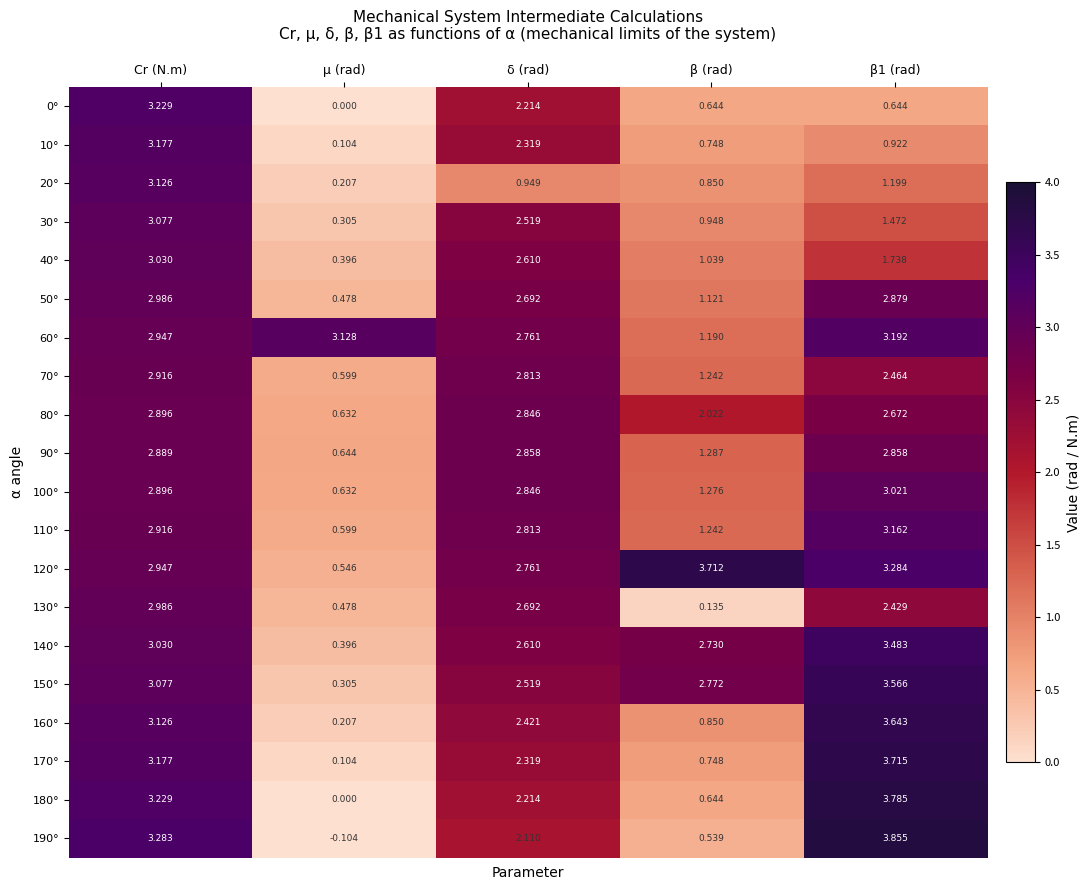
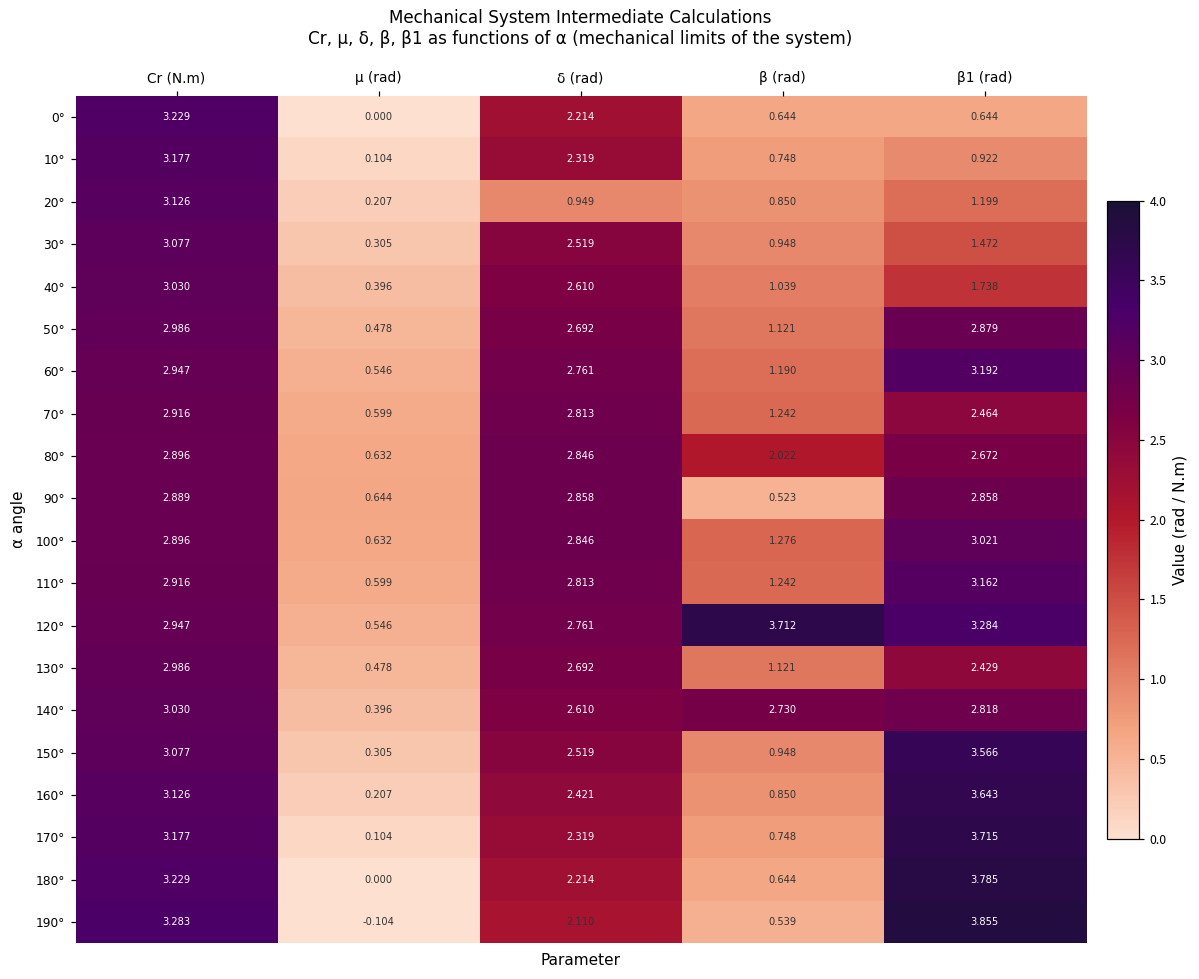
60°, μ (rad): 3.128 -> 0.546
90°, β (rad): 1.287 -> 0.523
130°, β (rad): 0.135 -> 1.121
140°, β1 (rad): 3.483 -> 2.818
150°, β (rad): 2.772 -> 0.948
